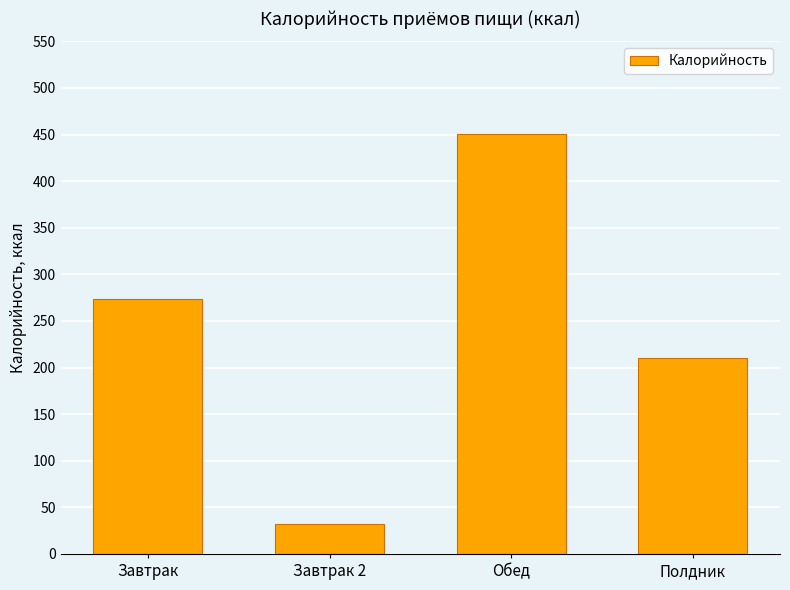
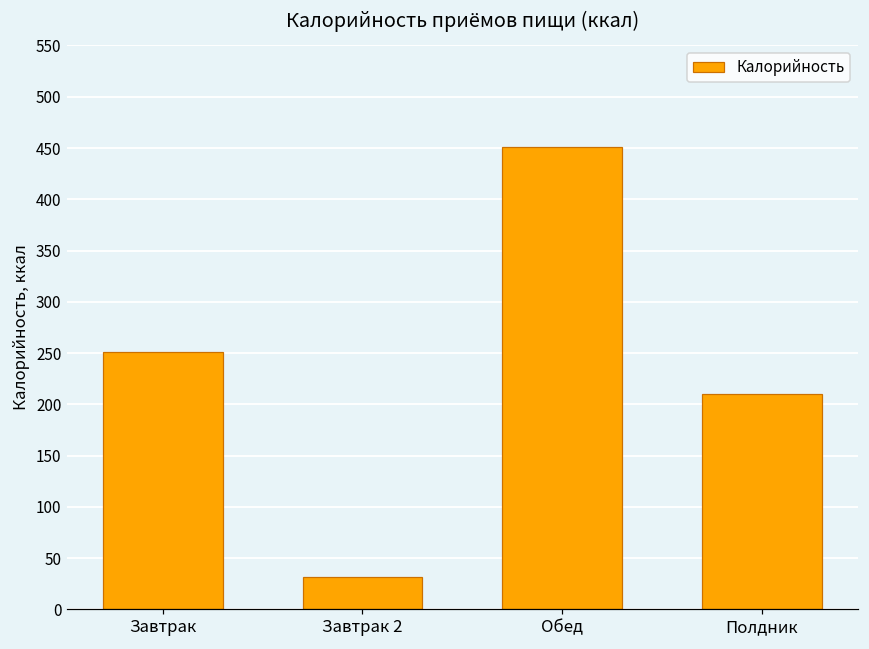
Завтрак: 270 -> 250
